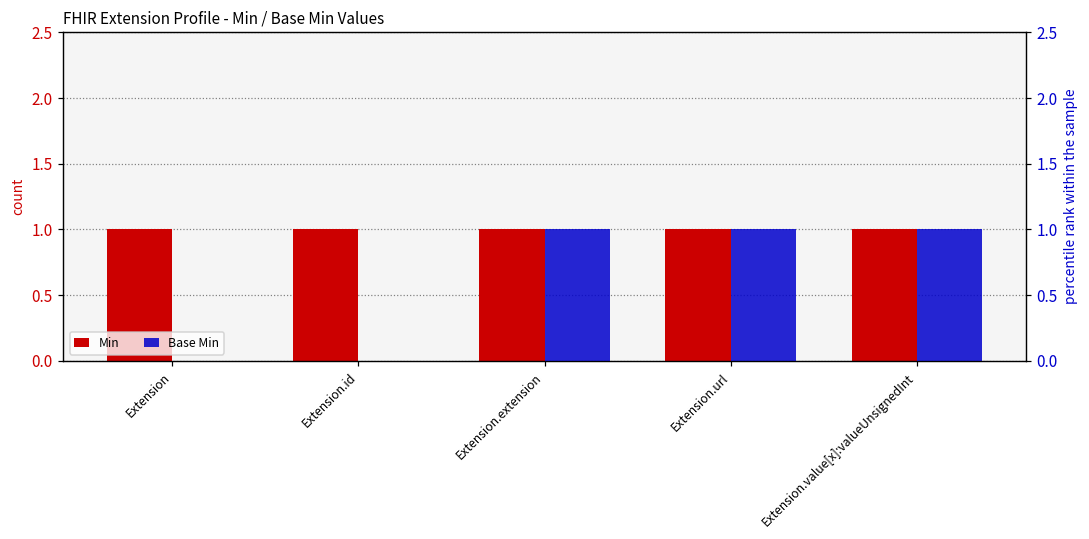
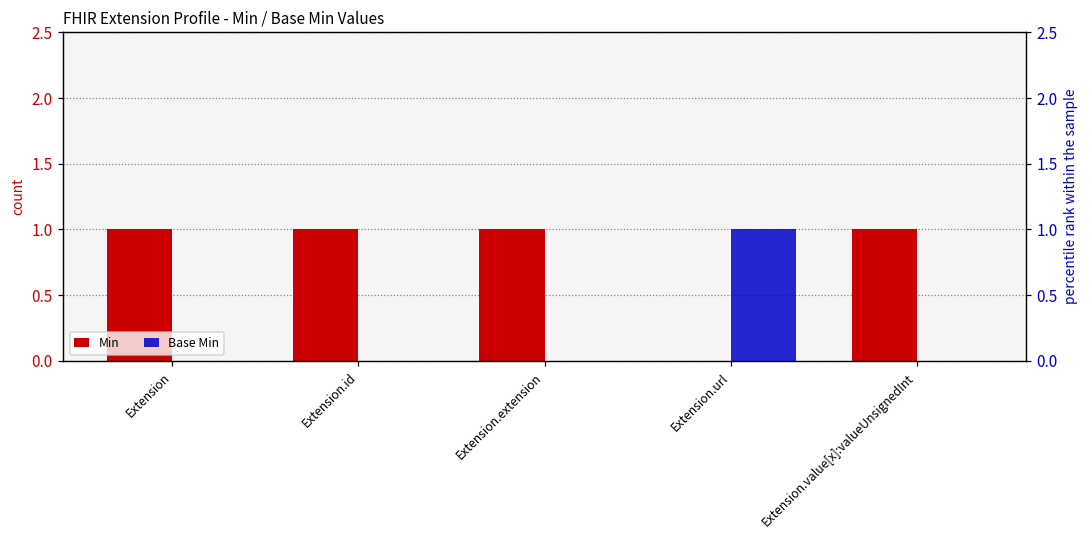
Min, Extension.url: 1 -> 0
Base Min, Extension.extension: 1 -> 0
Base Min, Extension.value[x]:valueUnsignedInt: 1 -> 0
